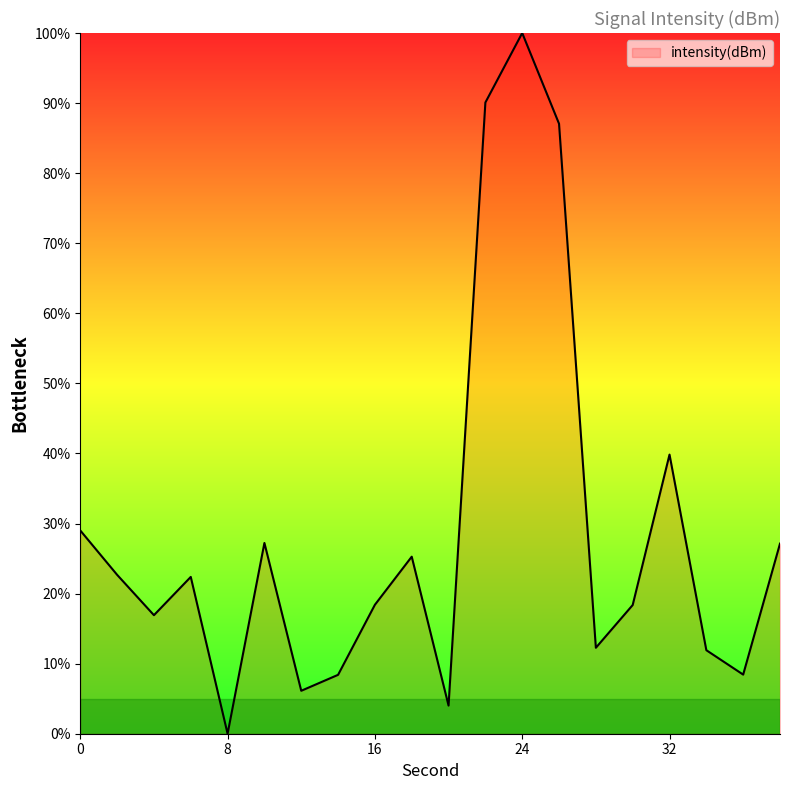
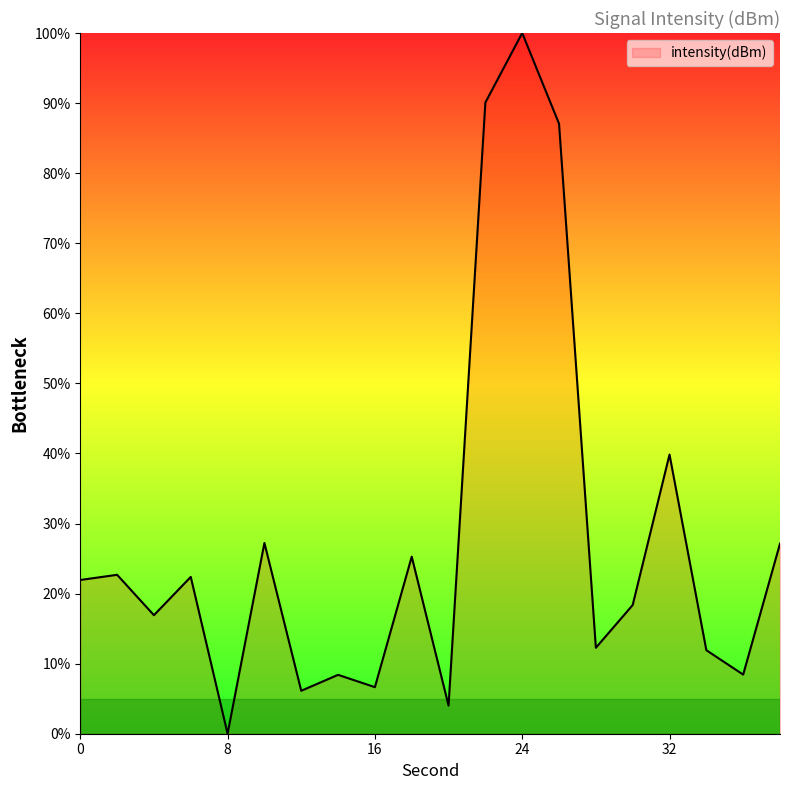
0: 29% -> 22%
16: 18% -> 7%
